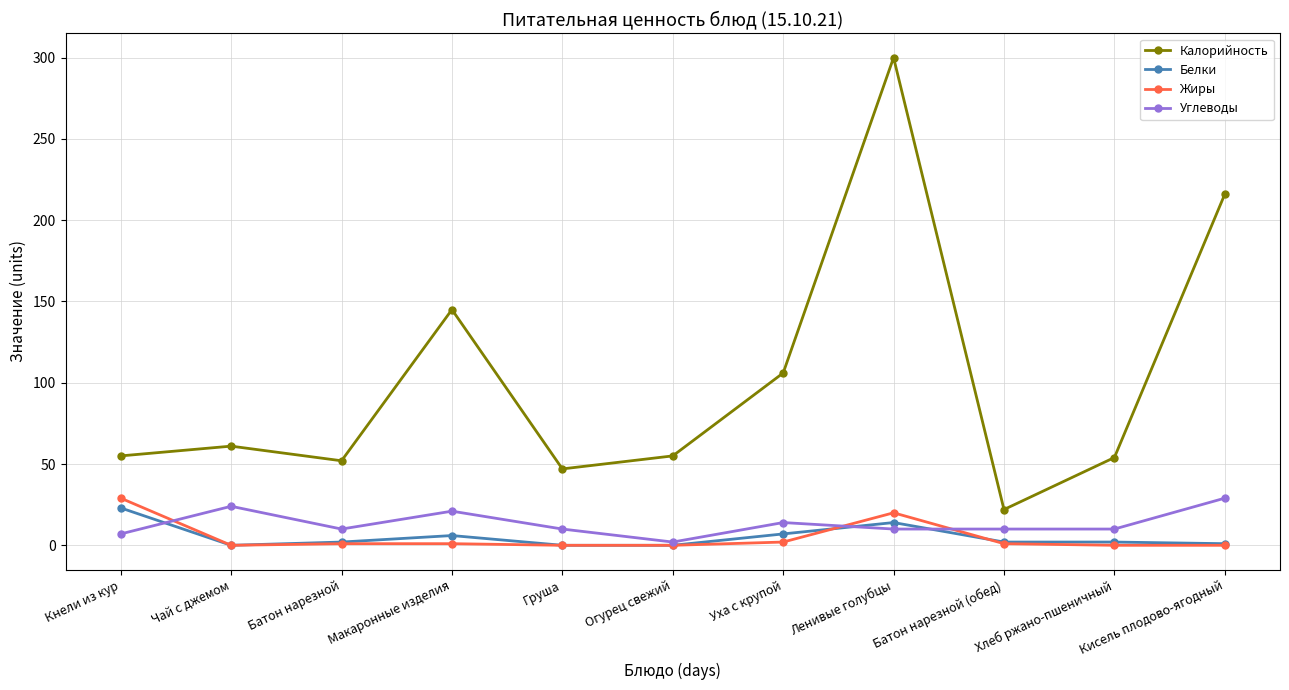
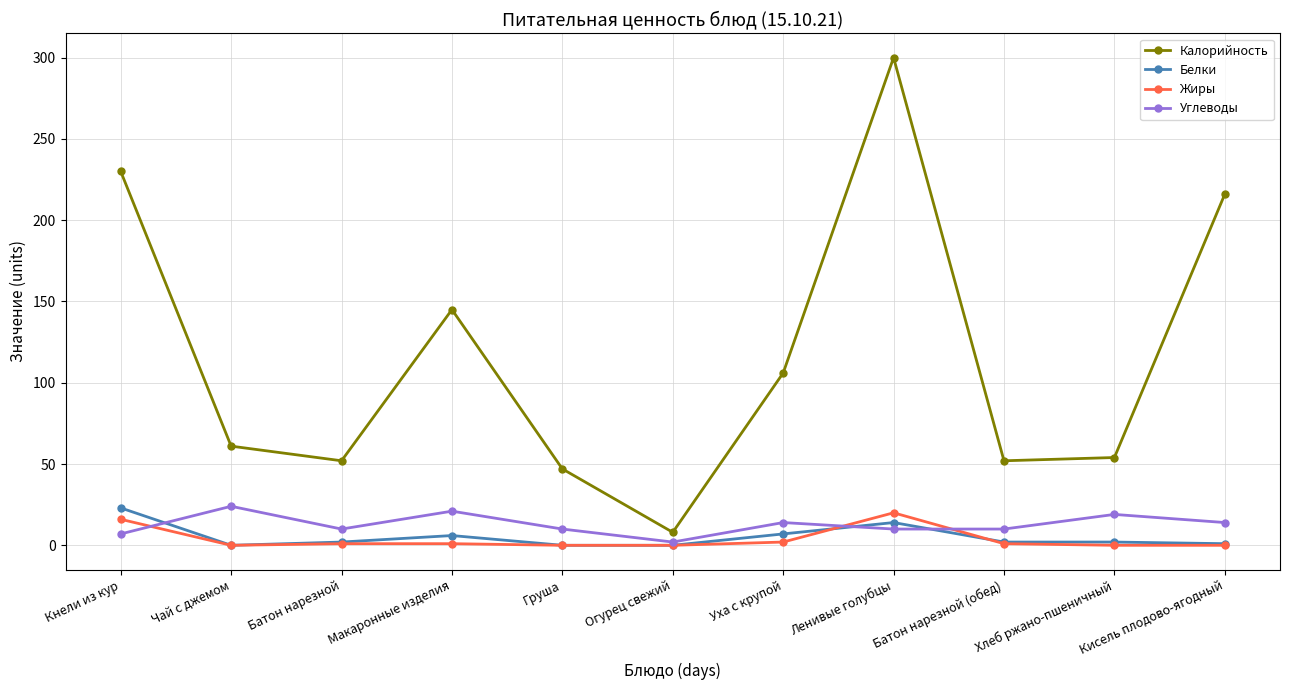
Калорийность, Кнели из кур: 55 -> 230
Жиры, Кнели из кур: 29 -> 16
Калорийность, Огурец свежий: 55 -> 8
Калорийность, Батон нарезной (обед): 22 -> 52
Углеводы, Хлеб ржано-пшеничный: 10 -> 19
Углеводы, Кисель плодово-ягодный: 29 -> 14
